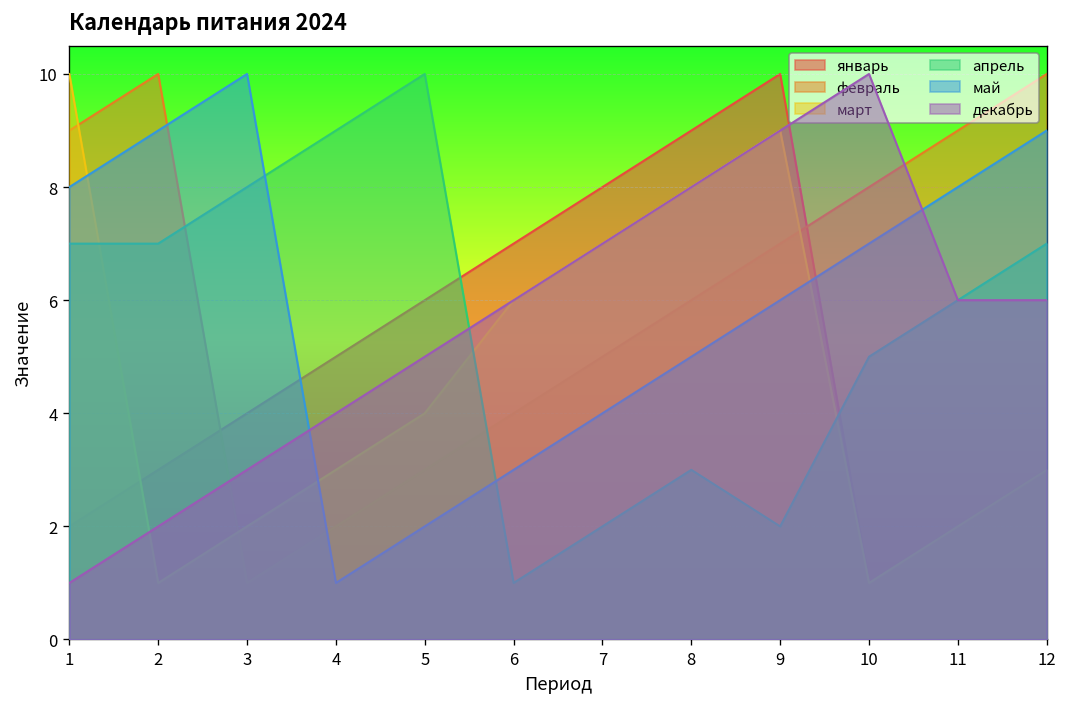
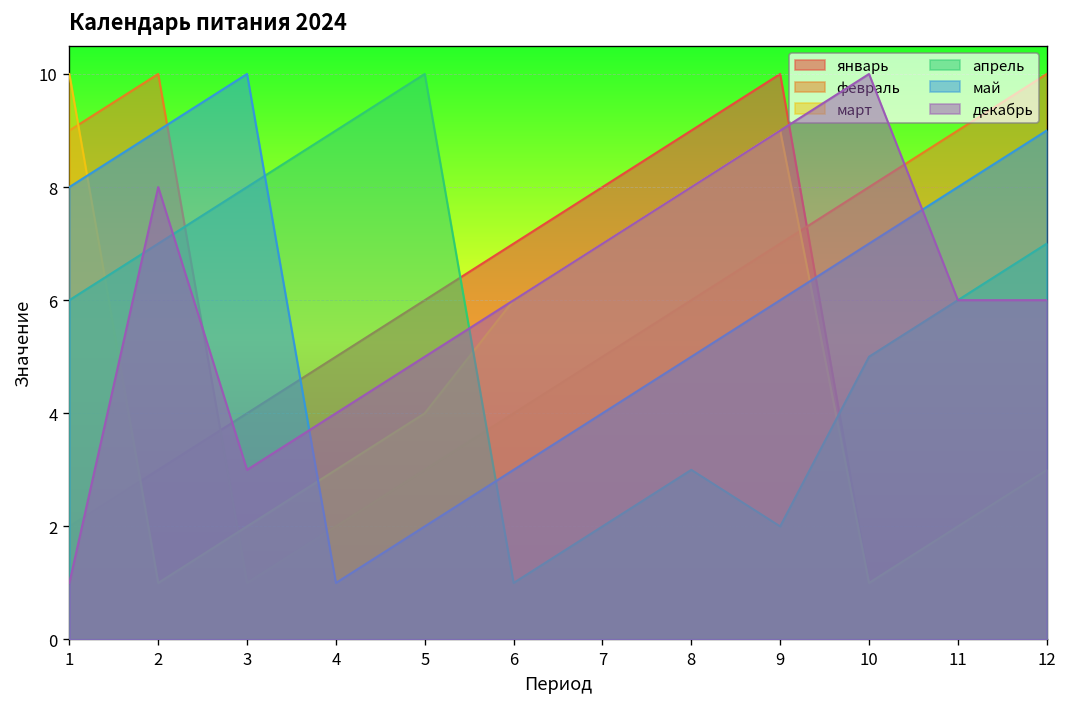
апрель, 1: 7 -> 6
декабрь, 2: 2 -> 8
